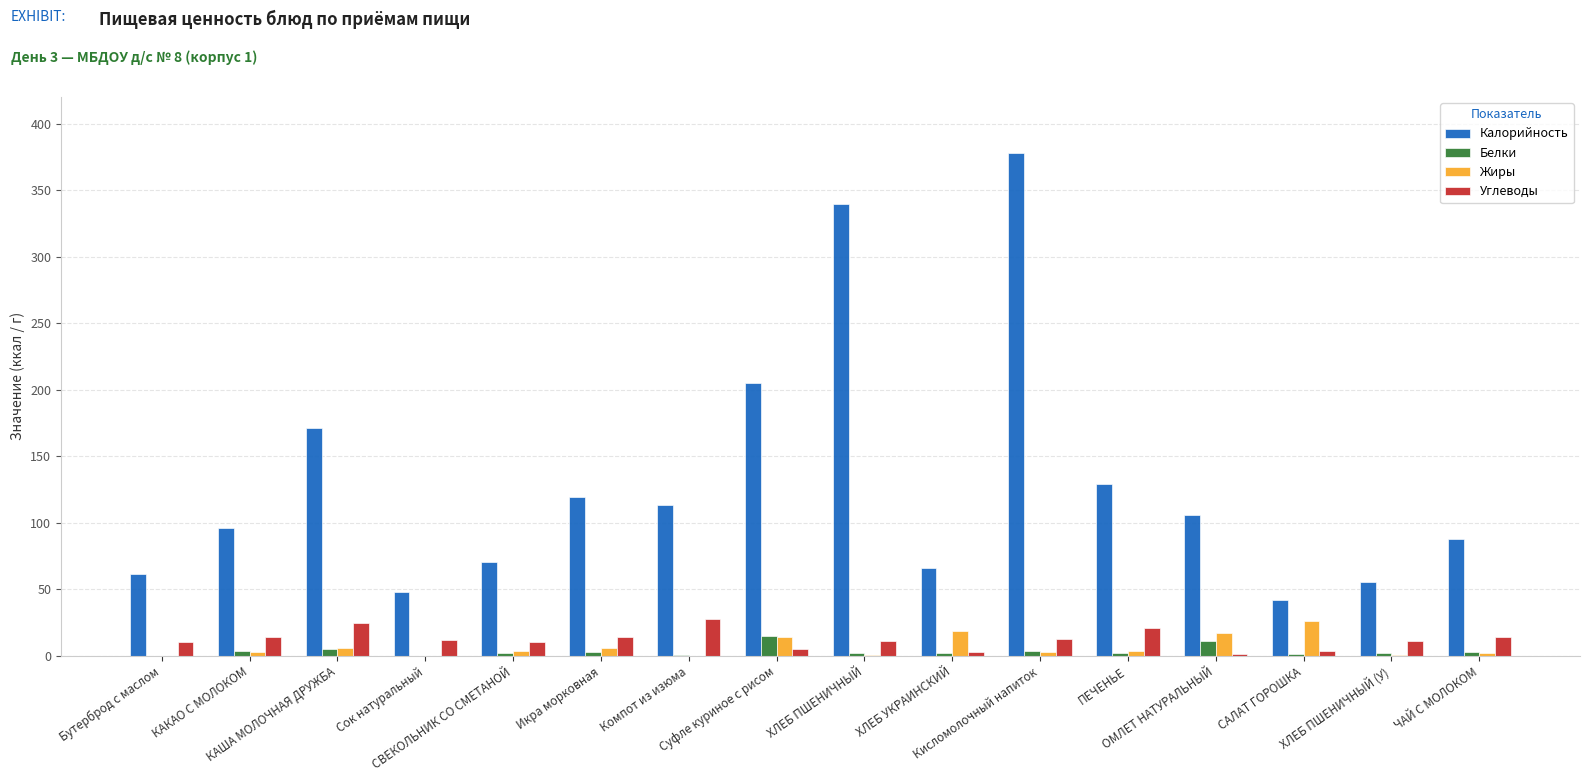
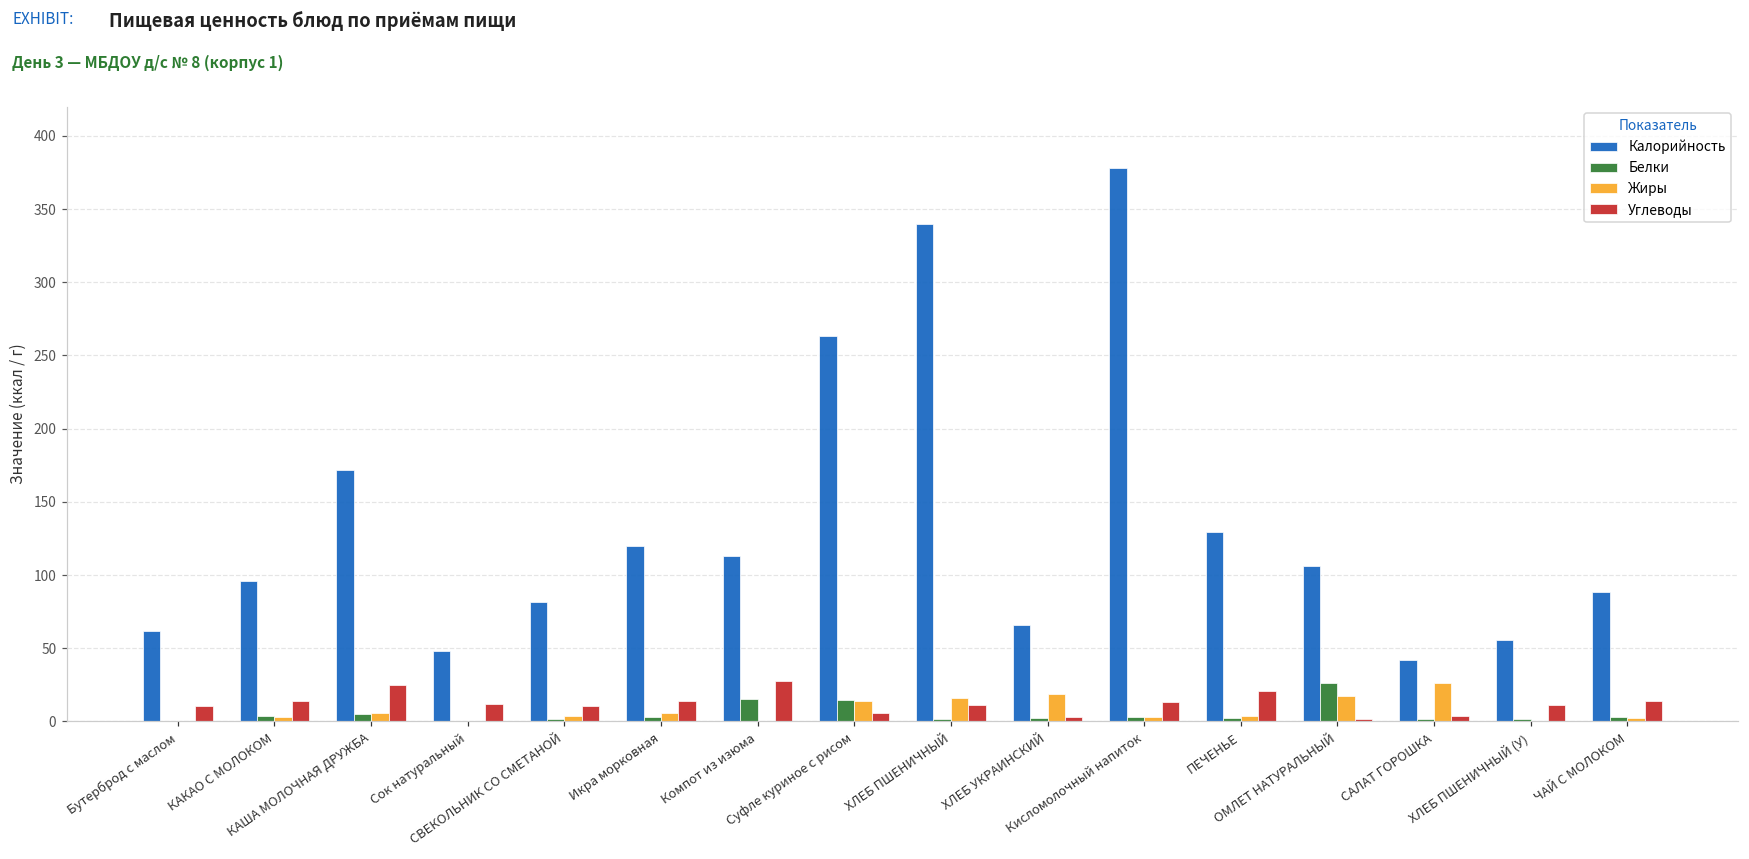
Калорийность, СВЕКОЛЬНИК СО СМЕТАНОЙ: 71 -> 81
Белки, Компот из изюма: 0 -> 15
Калорийность, Суфле куриное с рисом: 205 -> 263
Жиры, ХЛЕБ ПШЕНИЧНЫЙ: 0 -> 16
Белки, ОМЛЕТ НАТУРАЛЬНЫЙ: 11 -> 26
